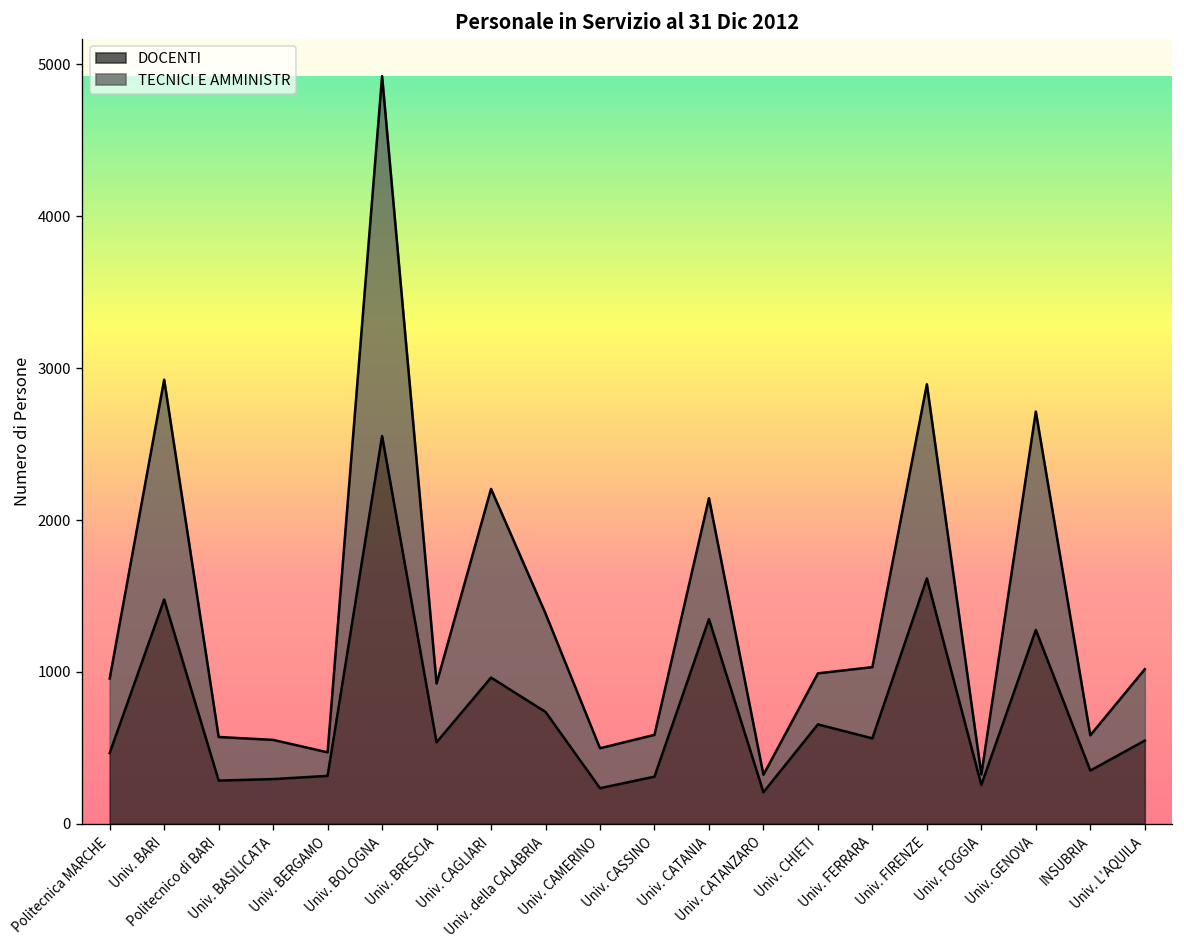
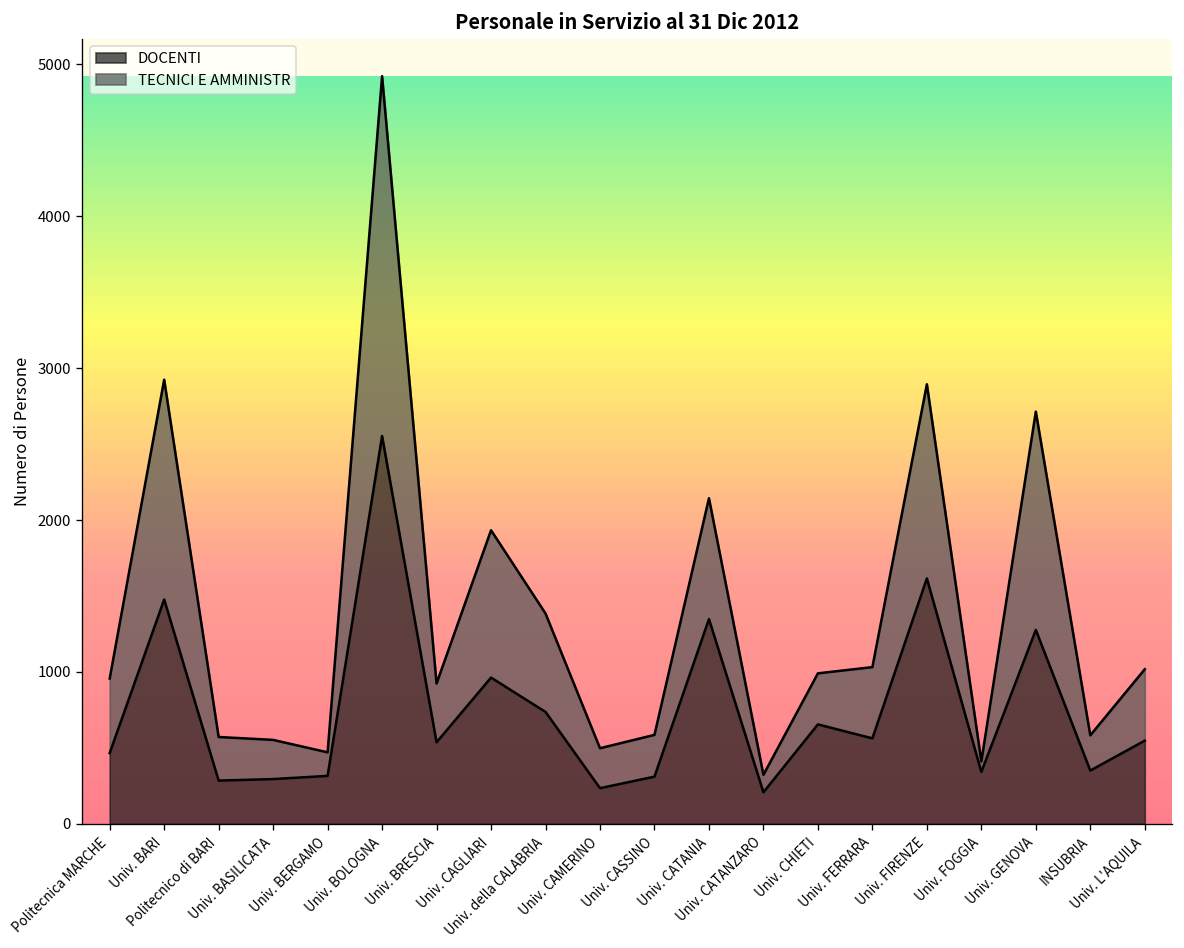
TECNICI E AMMINISTR, Univ. CAGLIARI: 1240 -> 970
DOCENTI, Univ. FOGGIA: 260 -> 340
